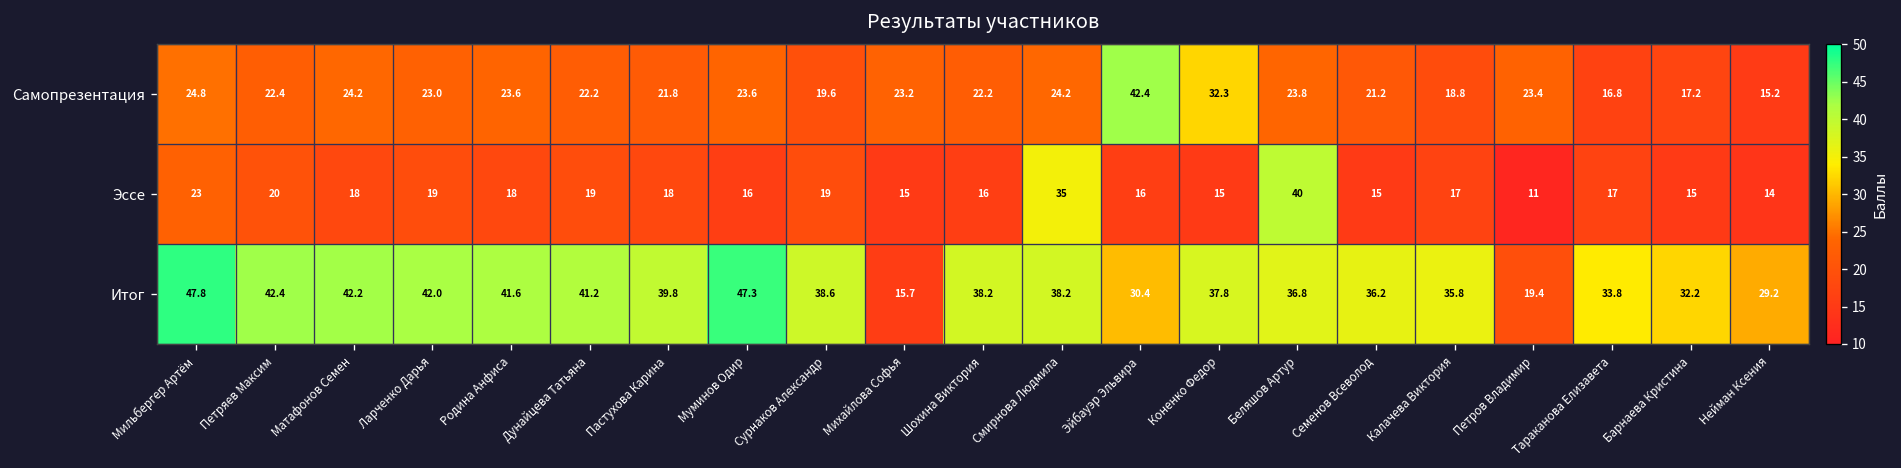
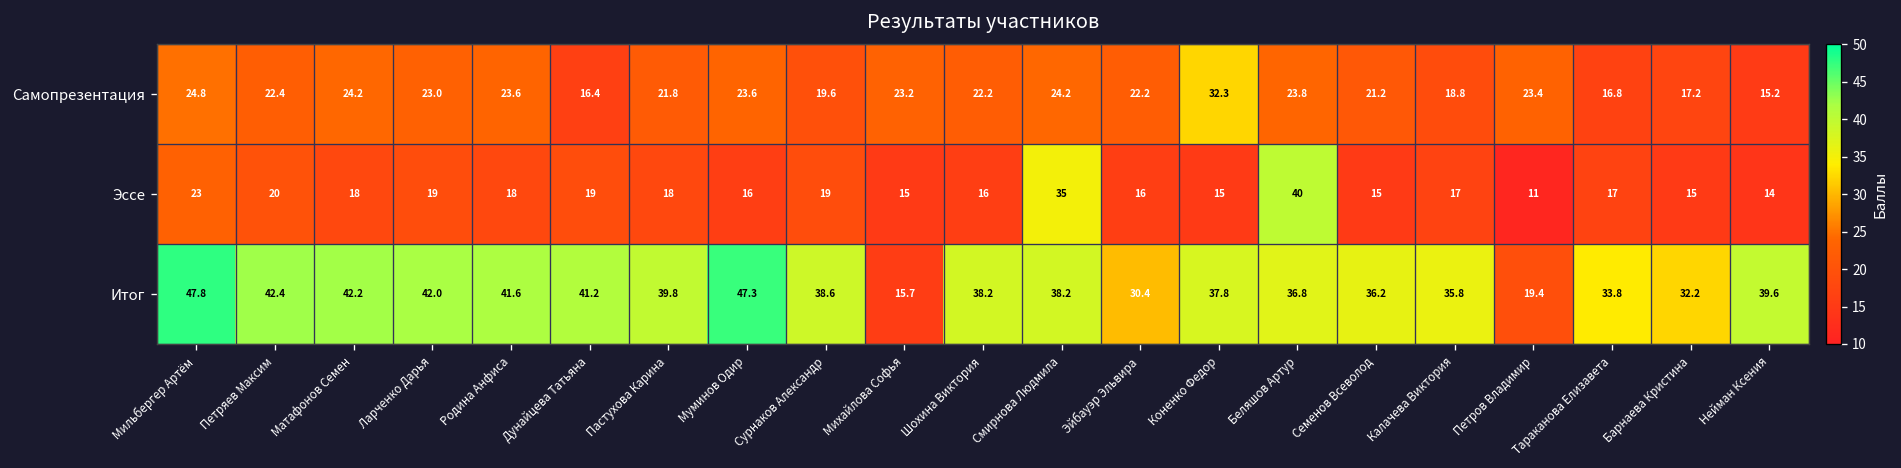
Самопрезентация, Дунайцева Татьяна: 22.2 -> 16.4
Самопрезентация, Эйбауэр Эльвира: 42.4 -> 22.2
Итог, Нейман Ксения: 29.2 -> 39.6
